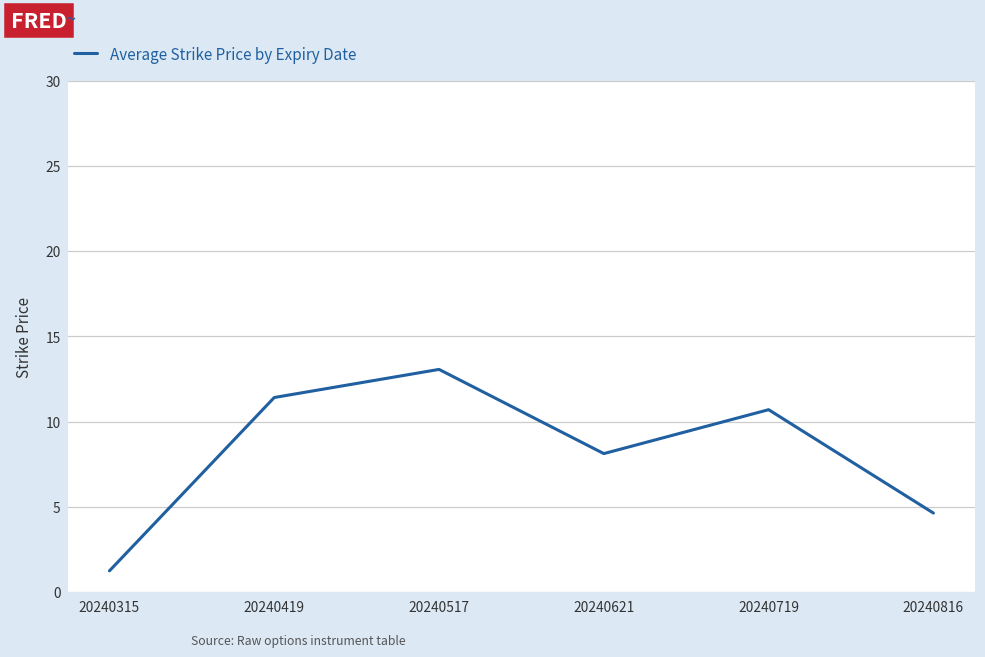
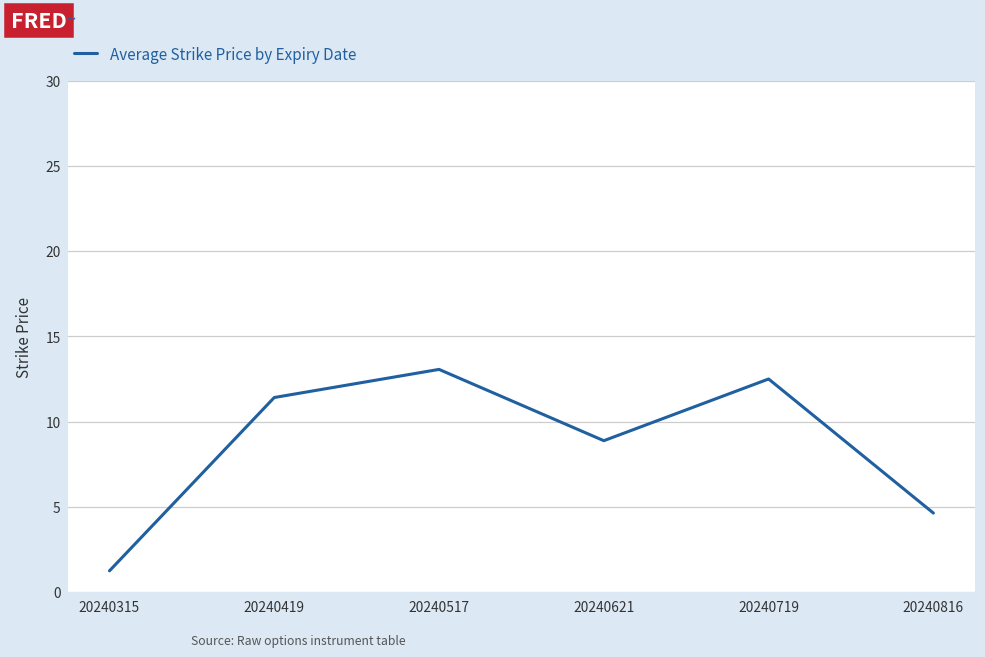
20240621: 8.1 -> 8.9
20240719: 10.7 -> 12.5
